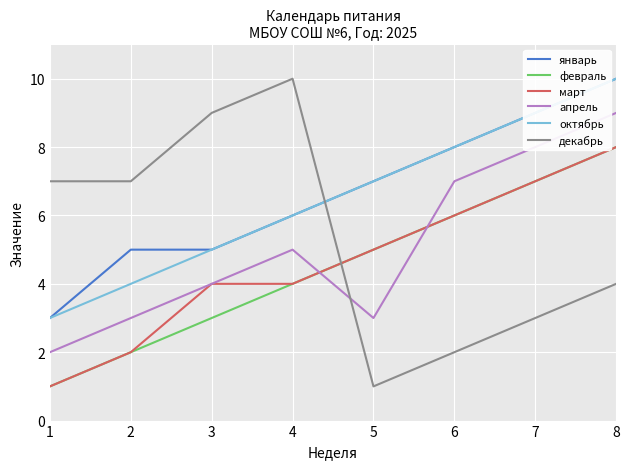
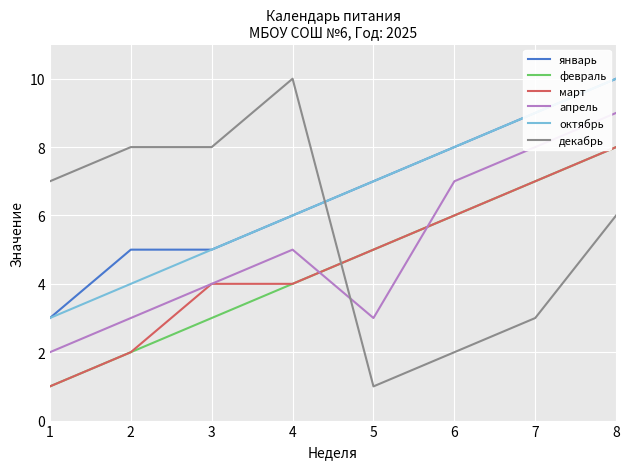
декабрь, 2: 7 -> 8
декабрь, 3: 9 -> 8
декабрь, 8: 4 -> 6
